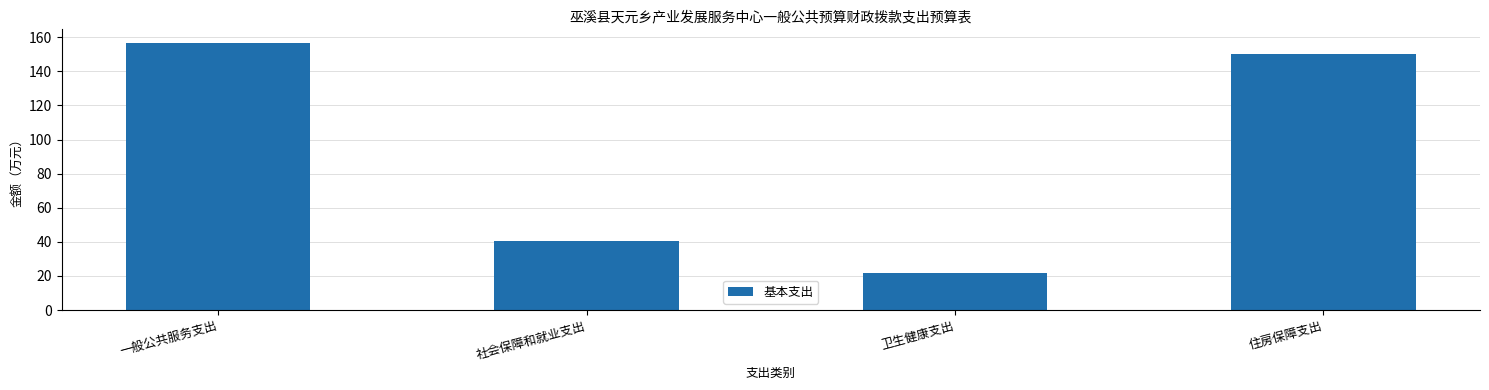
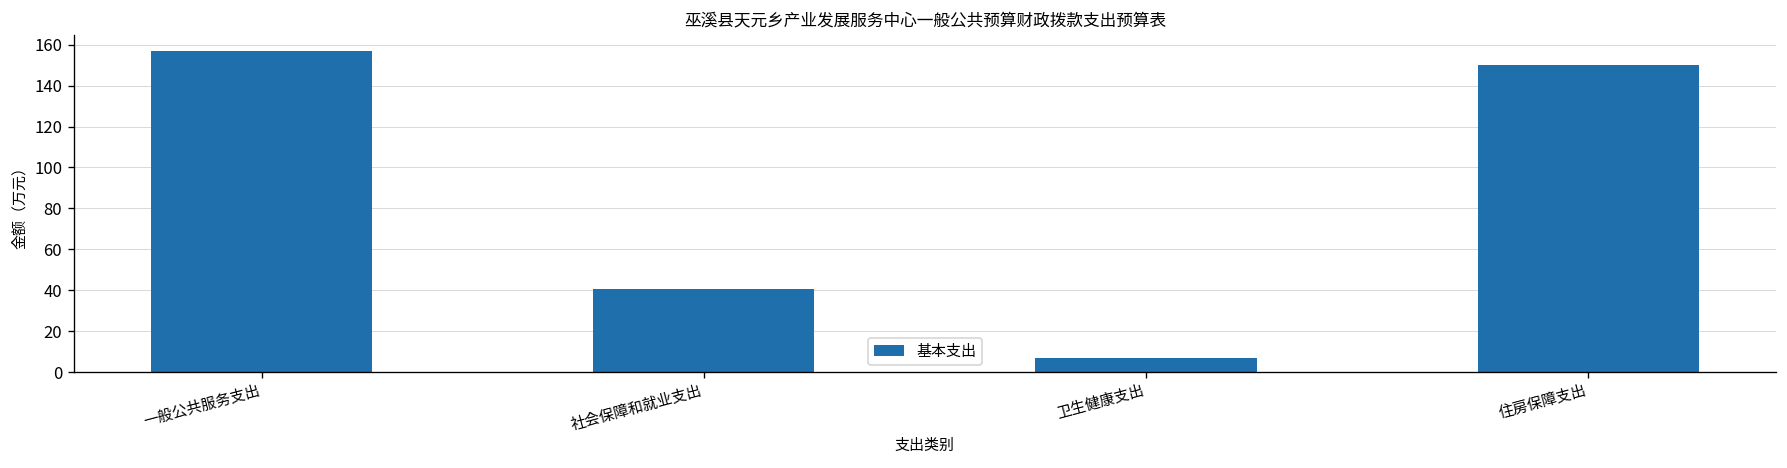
卫生健康支出: 22 -> 7
